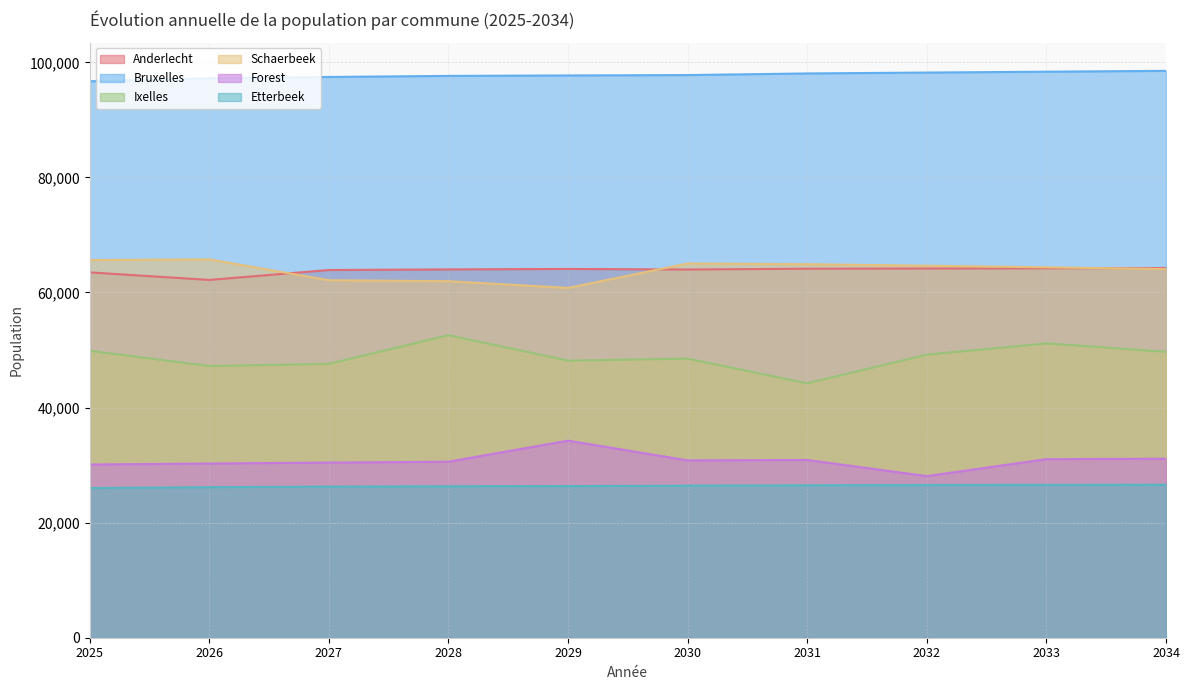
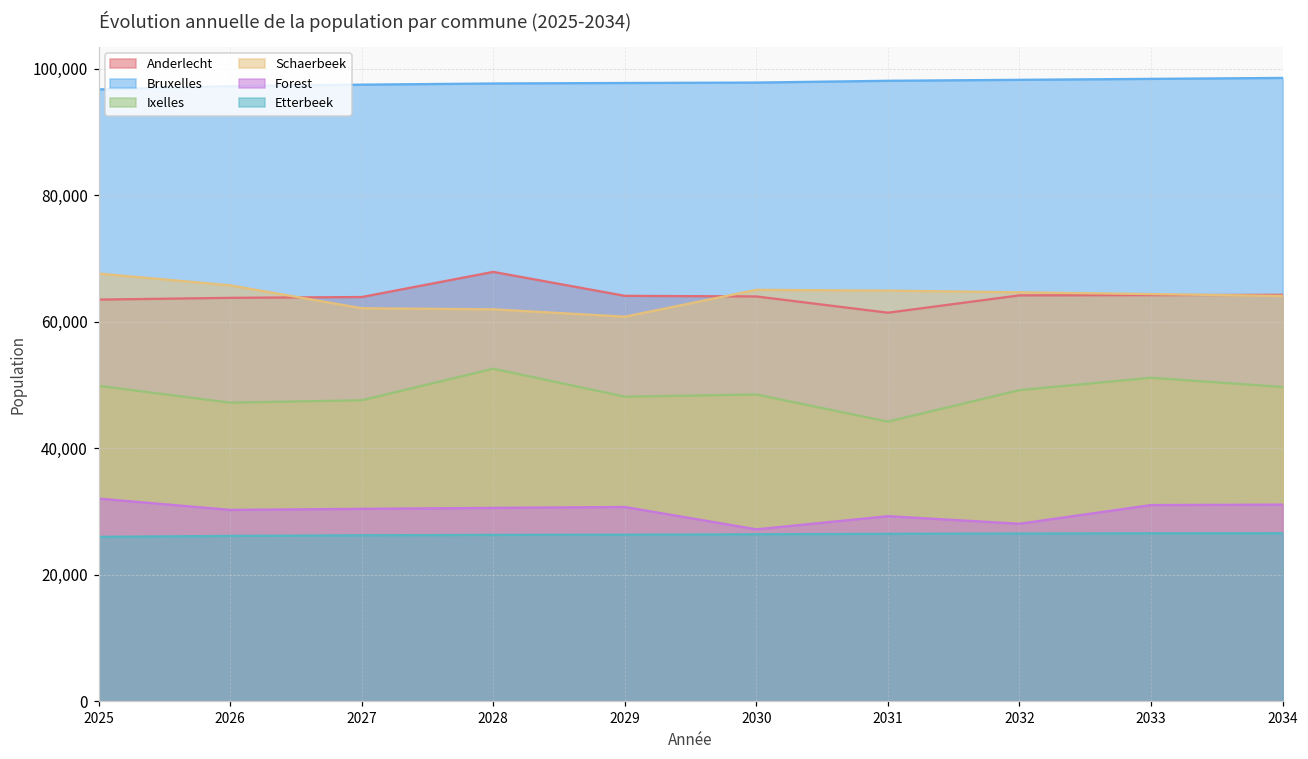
Schaerbeek, 2025: 66,000 -> 68,000
Forest, 2025: 30,000 -> 32,000
Anderlecht, 2026: 62,000 -> 64,000
Anderlecht, 2028: 64,000 -> 68,000
Forest, 2029: 34,000 -> 31,000
Forest, 2030: 31,000 -> 27,000
Anderlecht, 2031: 64,000 -> 61,000
Forest, 2031: 31,000 -> 29,000
